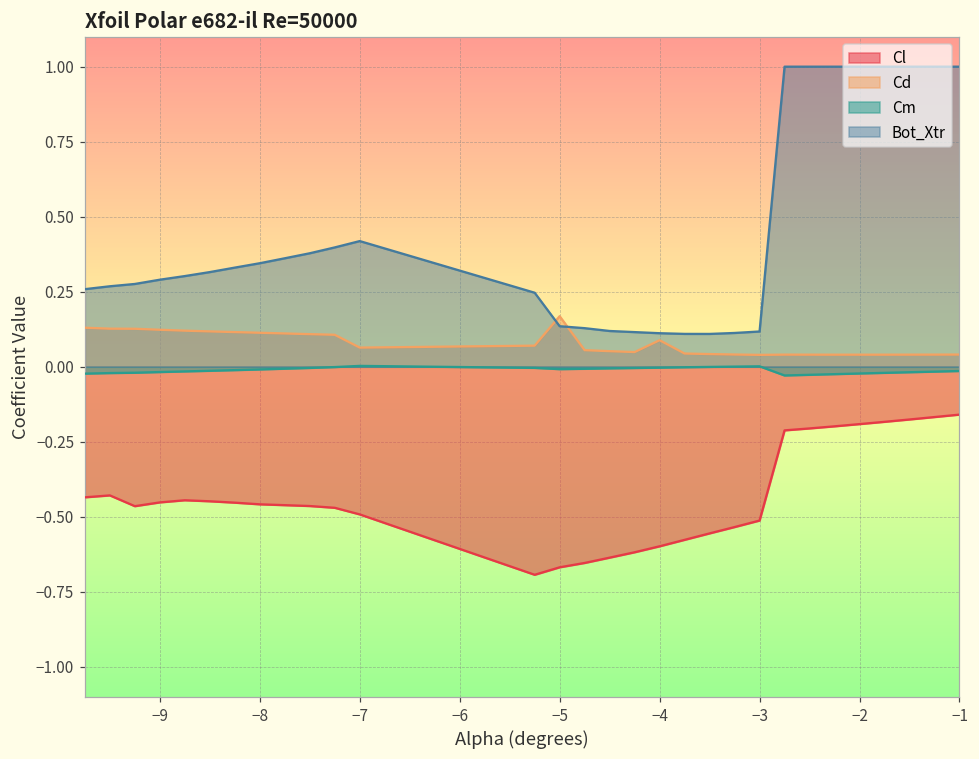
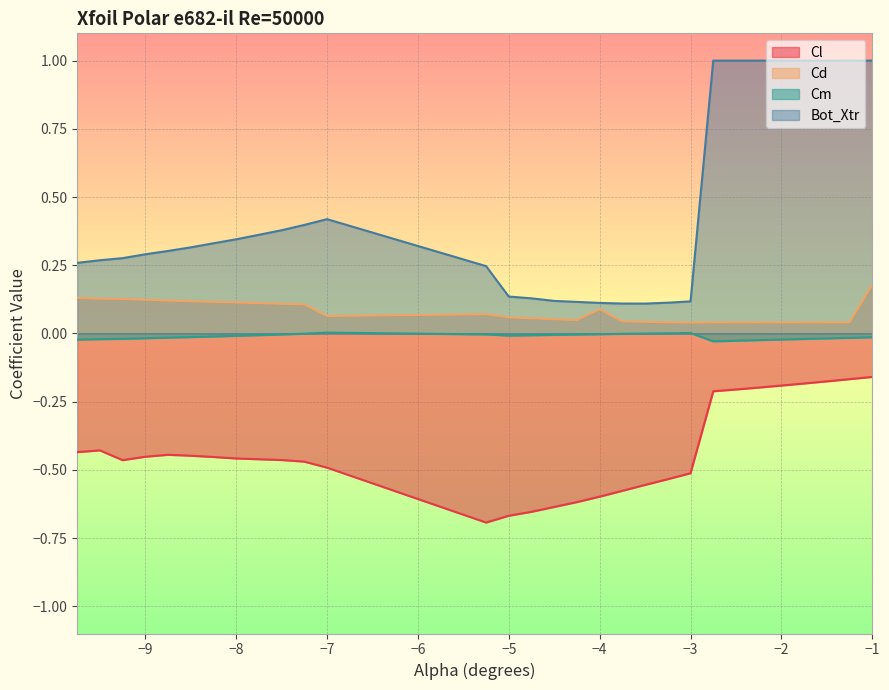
Cd, −5: 0.17 -> 0.06
Cd, −1: 0.04 -> 0.18
